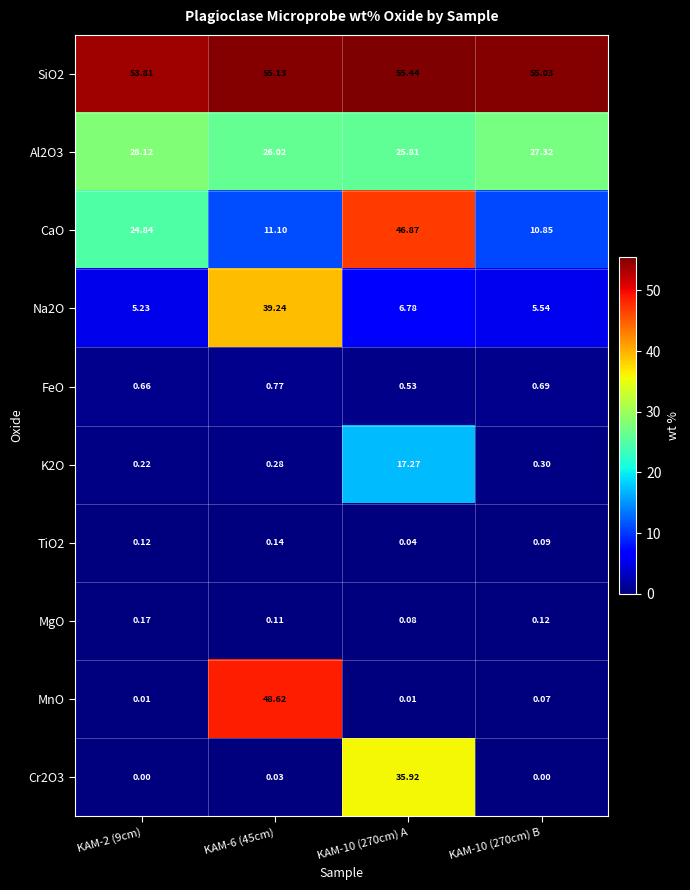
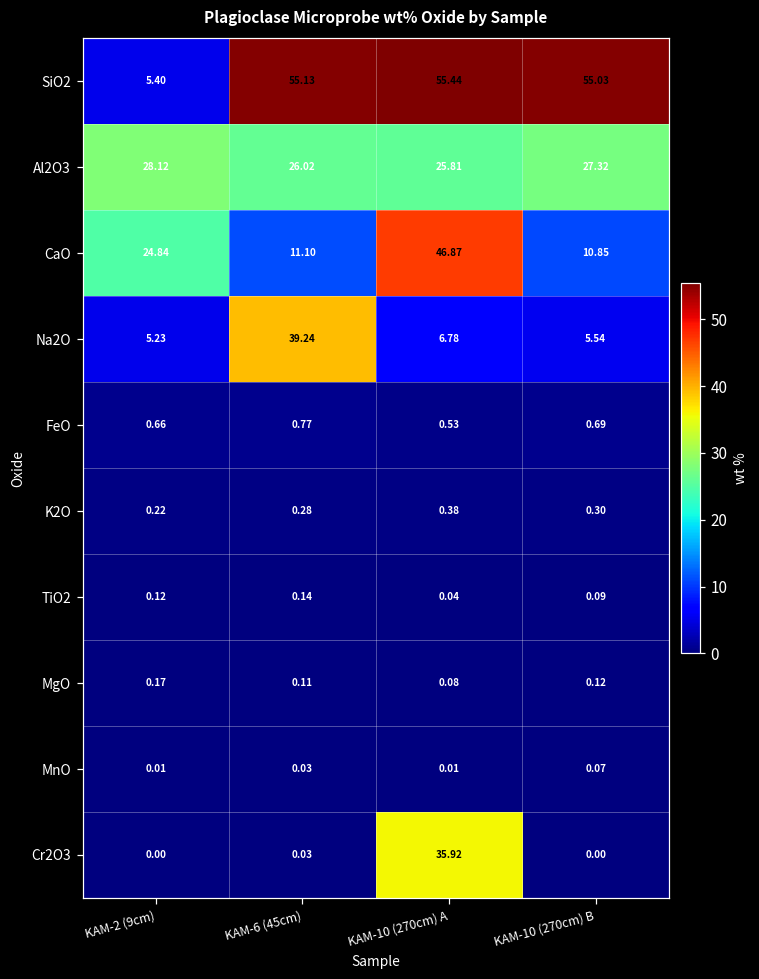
SiO2, KAM-2 (9cm): 53.81 -> 5.40
K2O, KAM-10 (270cm) A: 17.27 -> 0.38
MnO, KAM-6 (45cm): 48.62 -> 0.03
